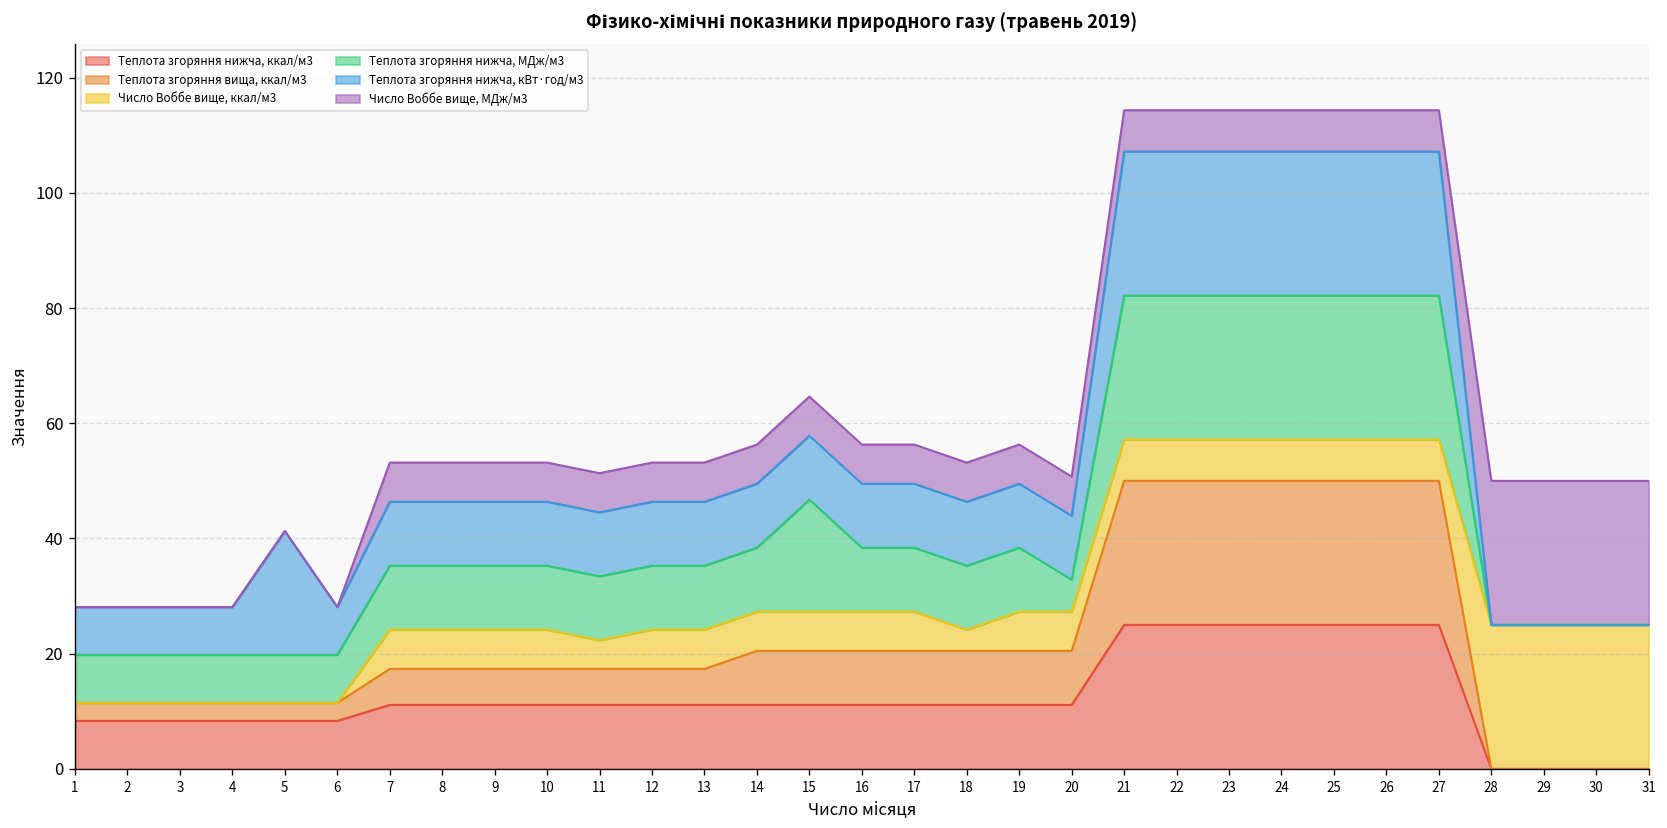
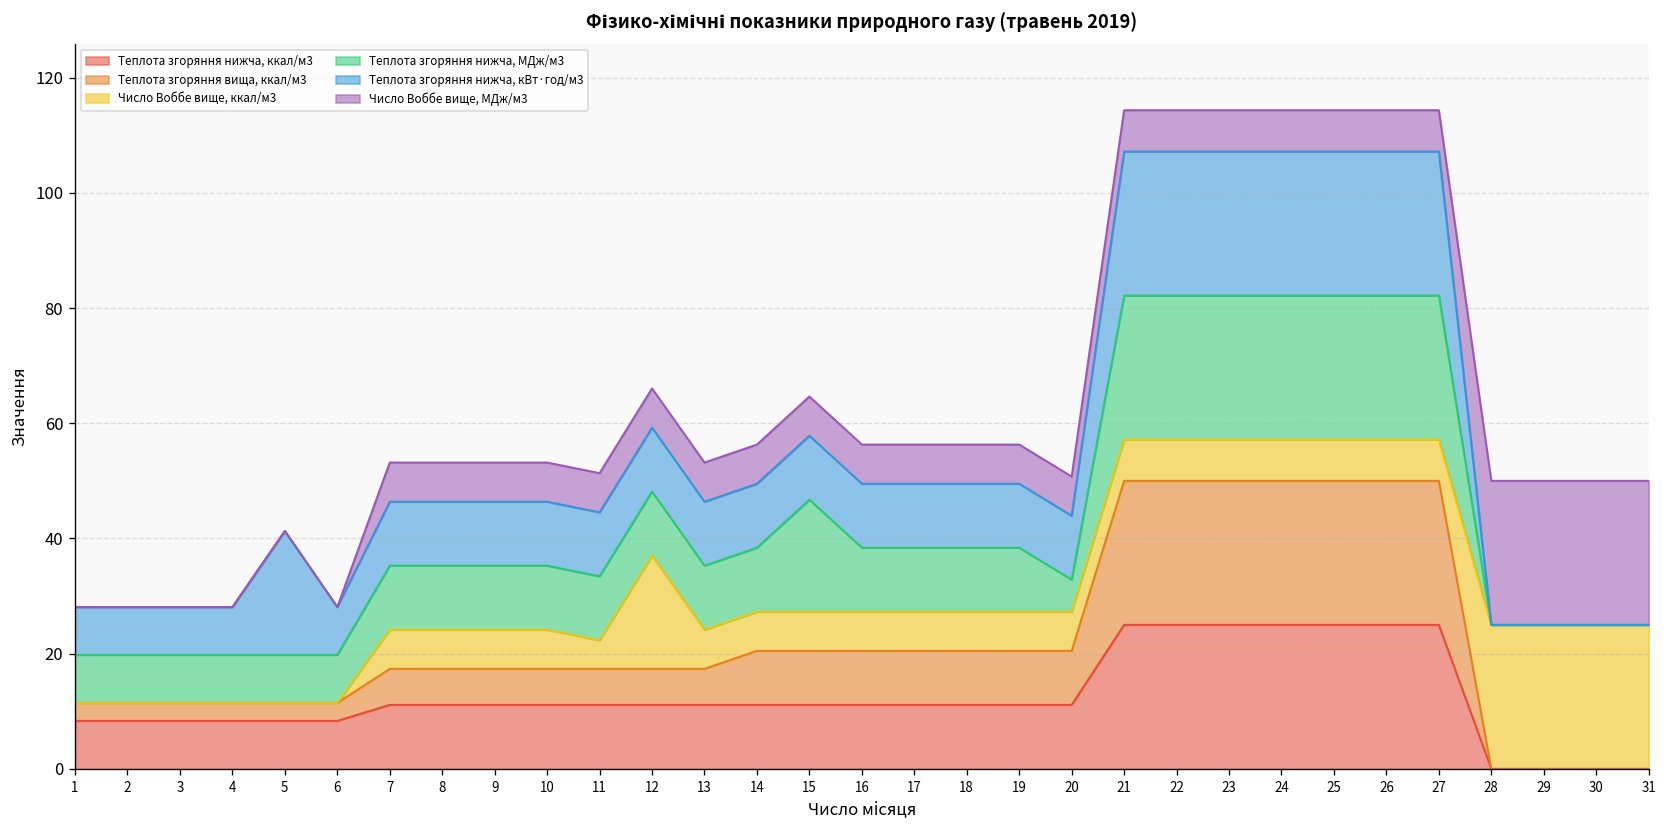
Число Воббе вище, ккал/м3, 12: 7 -> 20
Число Воббе вище, ккал/м3, 18: 4 -> 7
